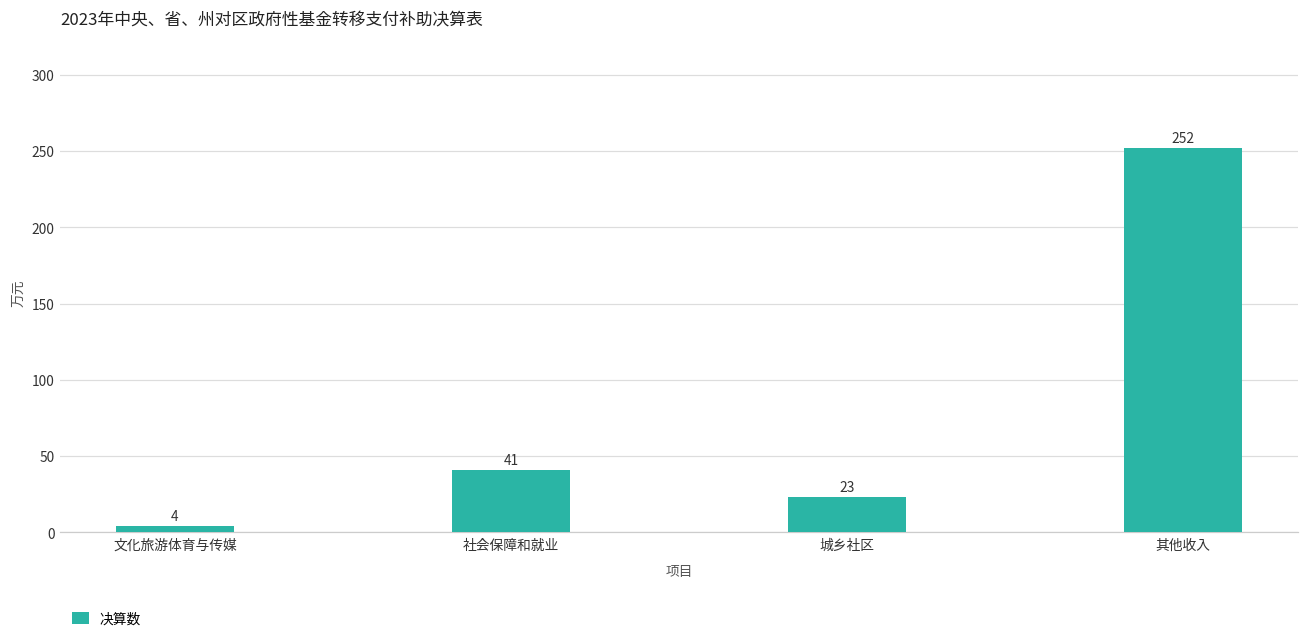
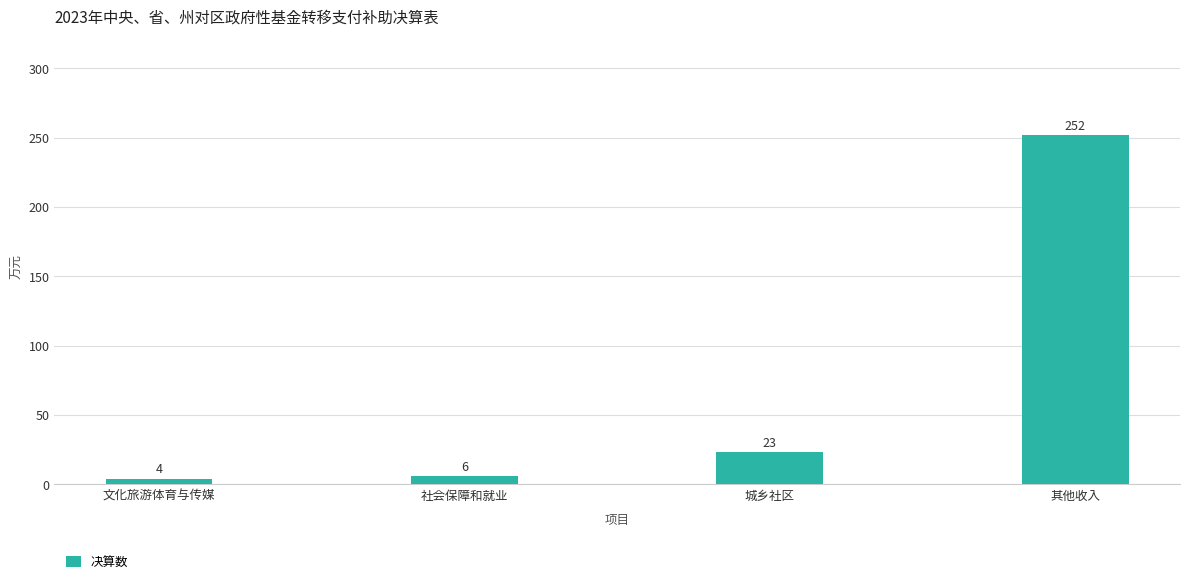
社会保障和就业: 41 -> 6
